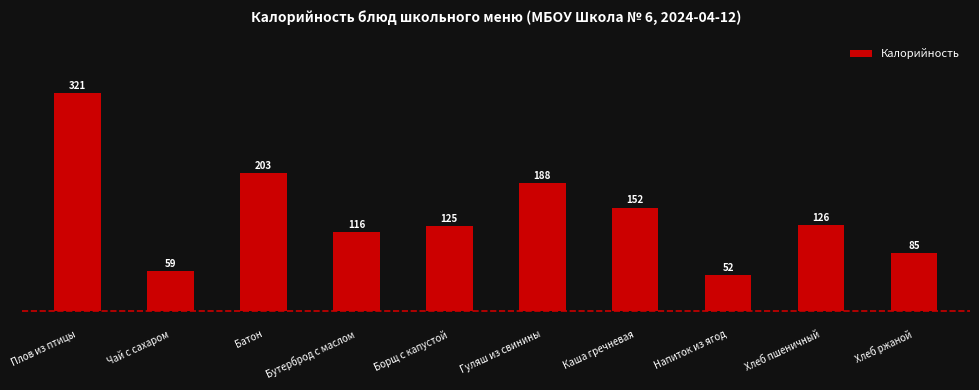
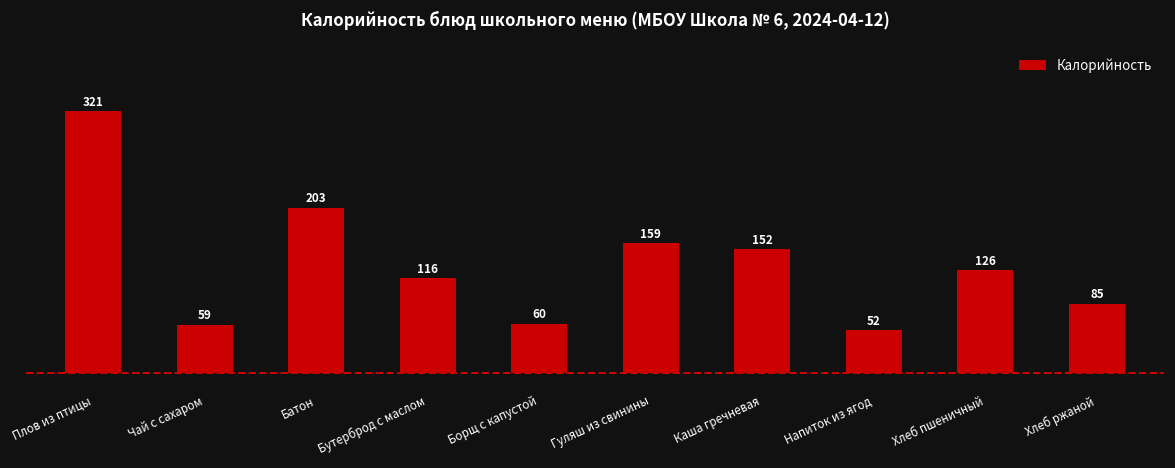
Борщ с капустой: 125 -> 60
Гуляш из свинины: 188 -> 159
